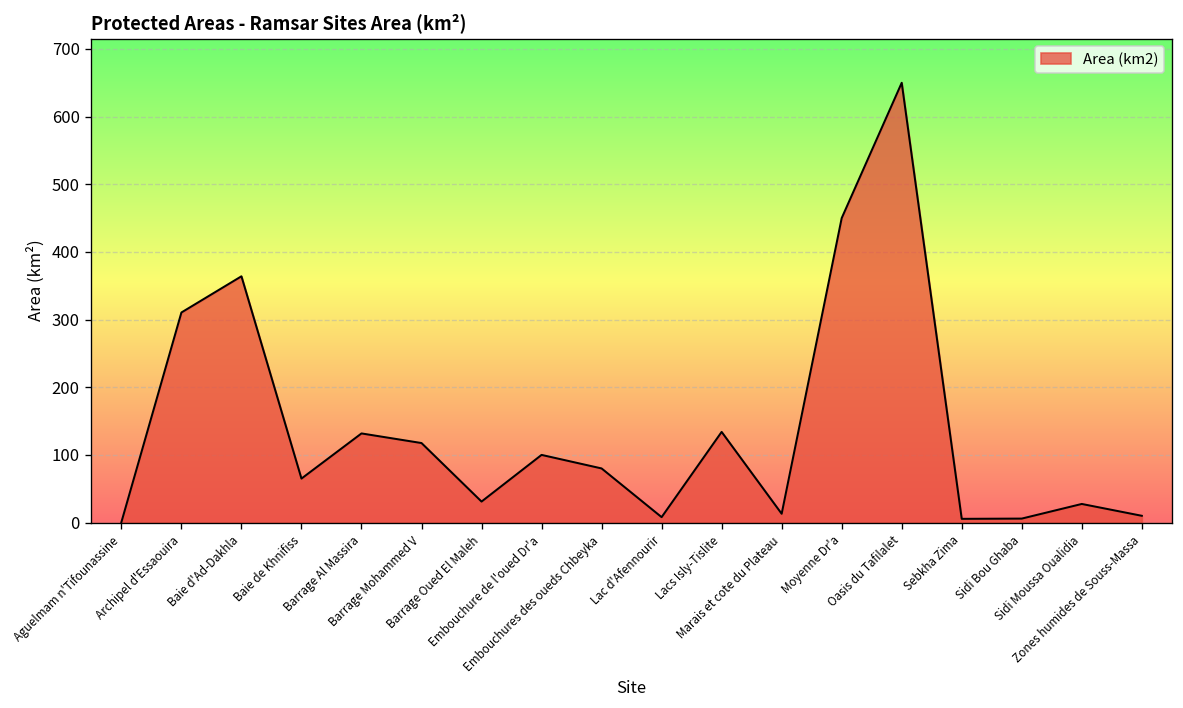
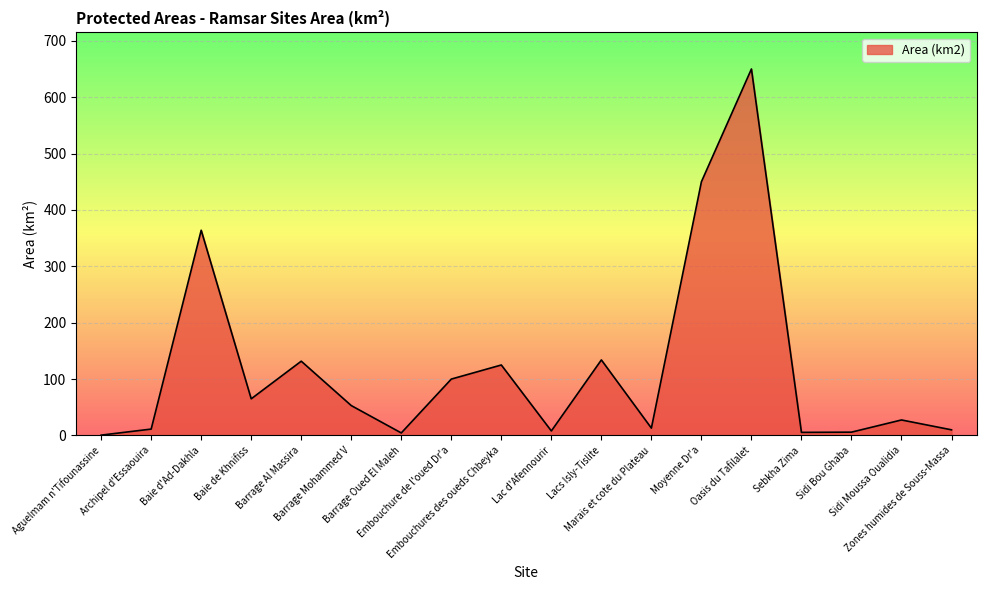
Archipel d'Essaouira: 310 -> 10
Barrage Mohammed V: 120 -> 50
Barrage Oued El Maleh: 30 -> 0
Embouchures des oueds Chbeyka: 80 -> 130
